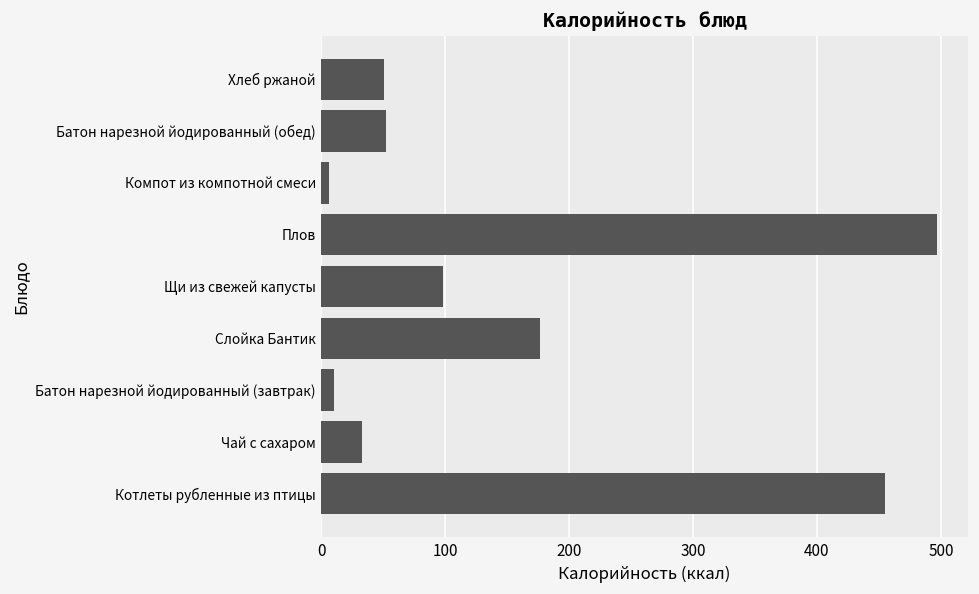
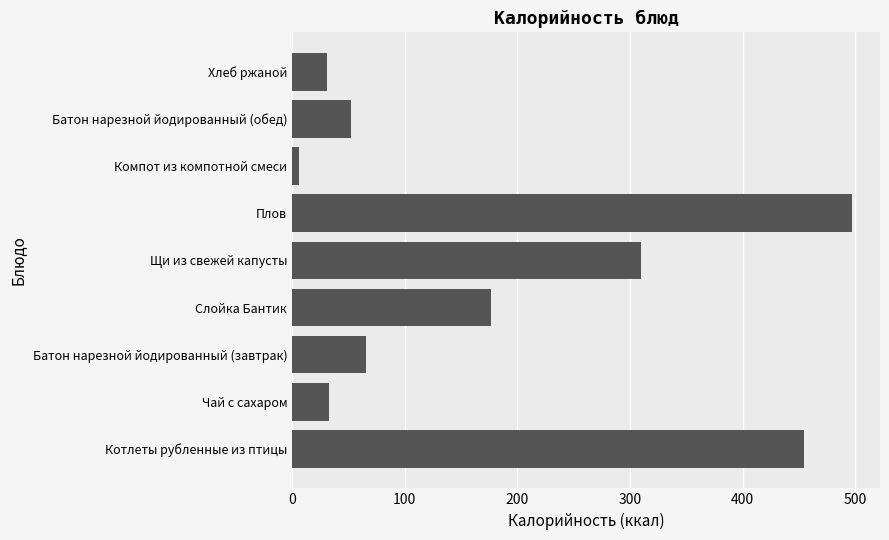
Хлеб ржаной: 51 -> 31
Щи из свежей капусты: 98 -> 309
Батон нарезной йодированный (завтрак): 10 -> 66
